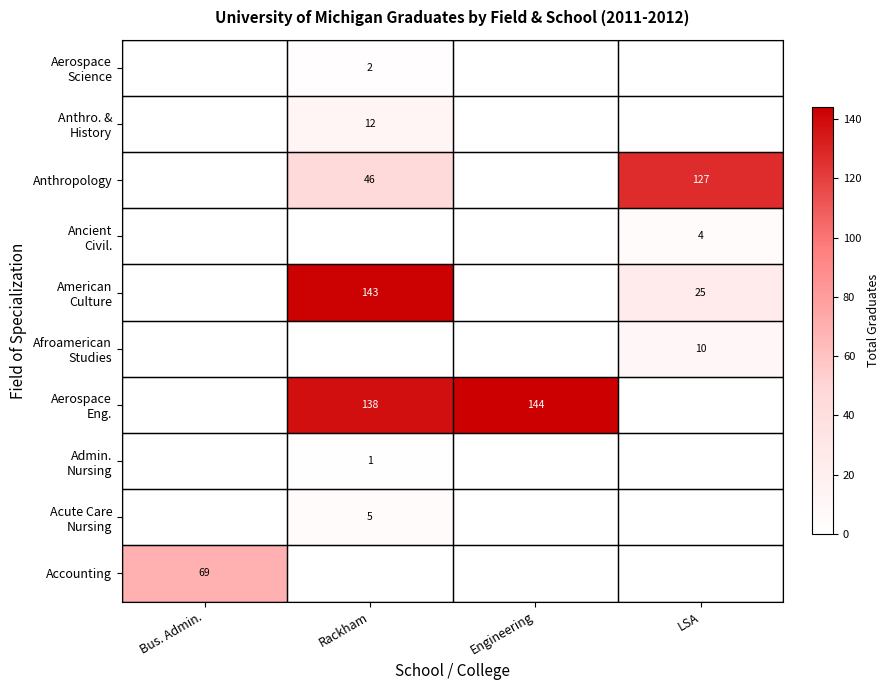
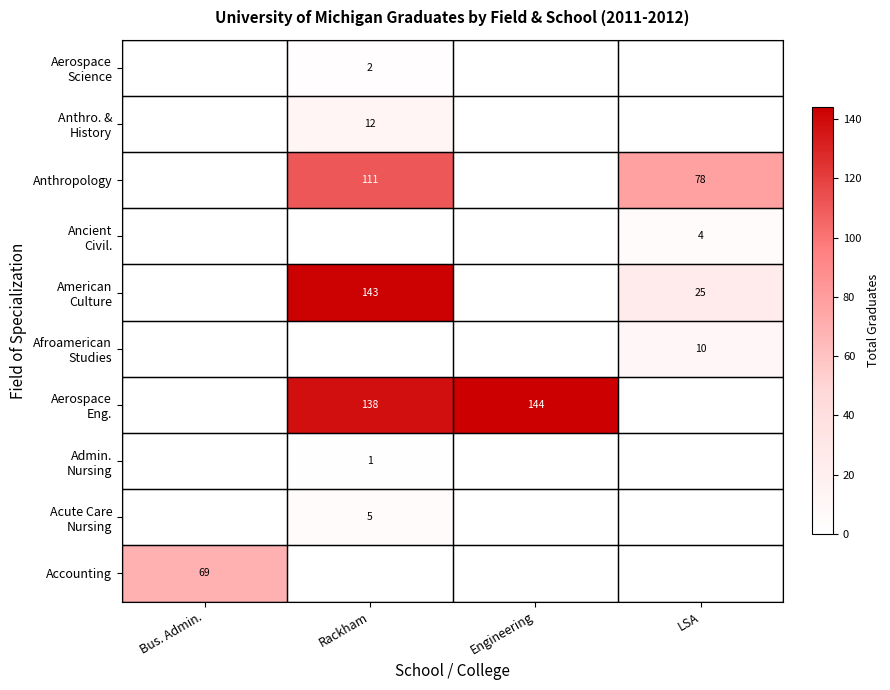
Anthropology, Rackham: 46 -> 111
Anthropology, LSA: 127 -> 78
